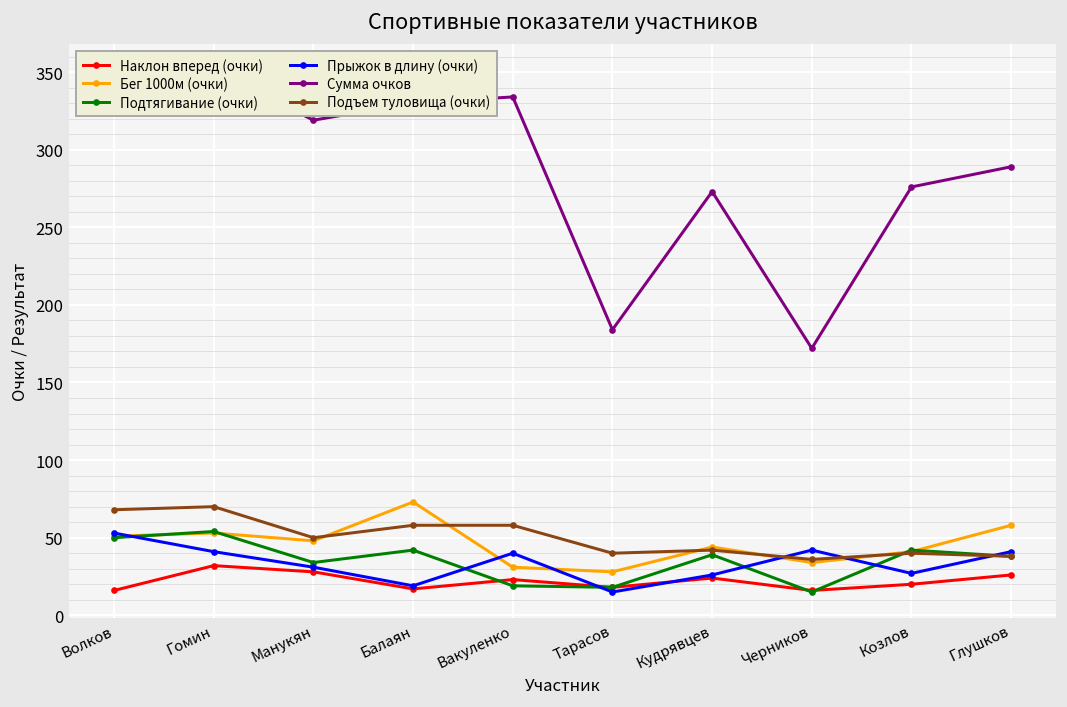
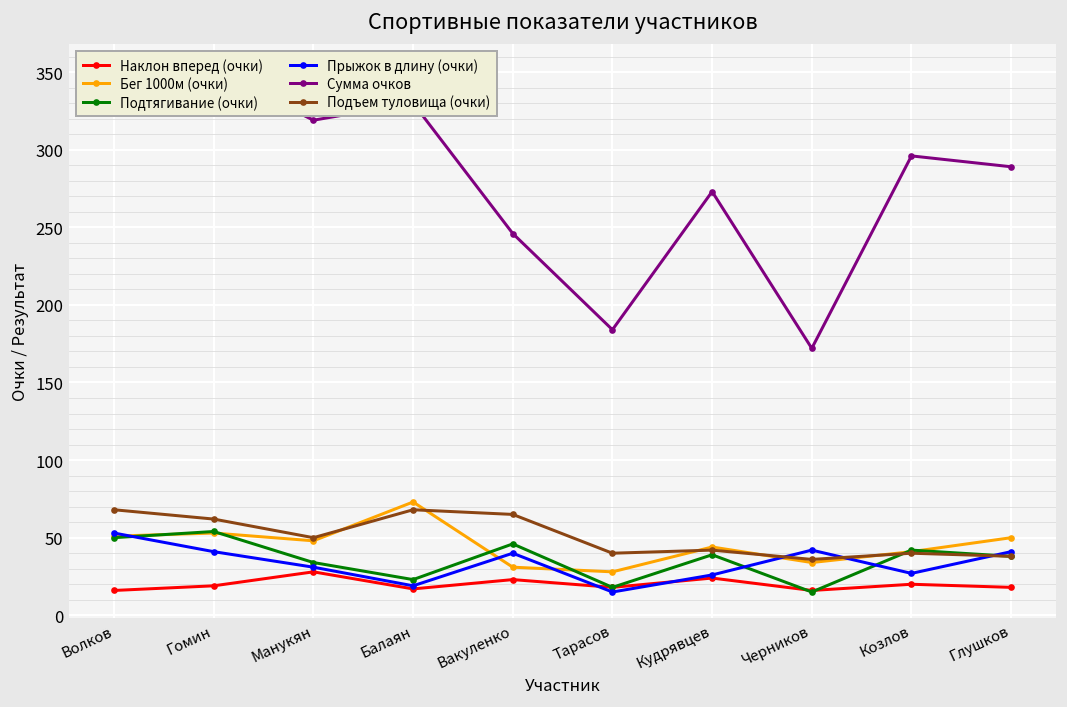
Наклон вперед (очки), Гомин: 32 -> 19
Подъем туловища (очки), Гомин: 70 -> 62
Подтягивание (очки), Балаян: 42 -> 23
Подъем туловища (очки), Балаян: 58 -> 68
Подтягивание (очки), Вакуленко: 19 -> 46
Сумма очков, Вакуленко: 334 -> 246
Подъем туловища (очки), Вакуленко: 58 -> 65
Сумма очков, Козлов: 276 -> 296
Наклон вперед (очки), Глушков: 26 -> 18
Бег 1000м (очки), Глушков: 58 -> 50
